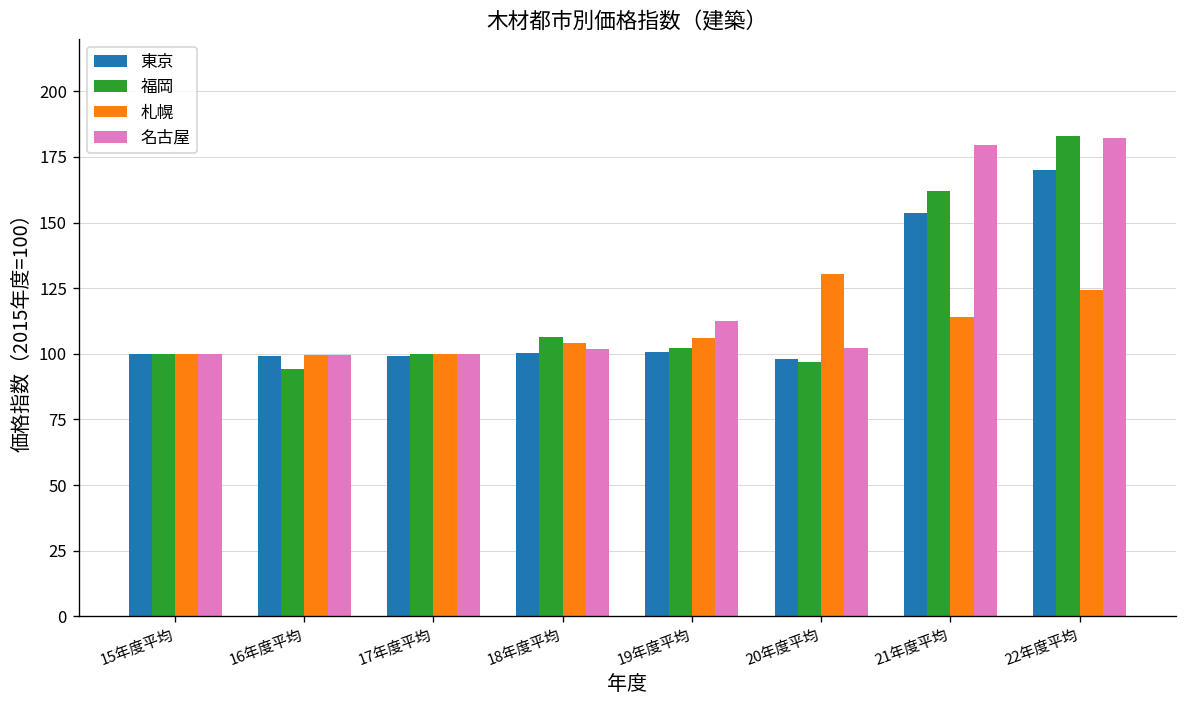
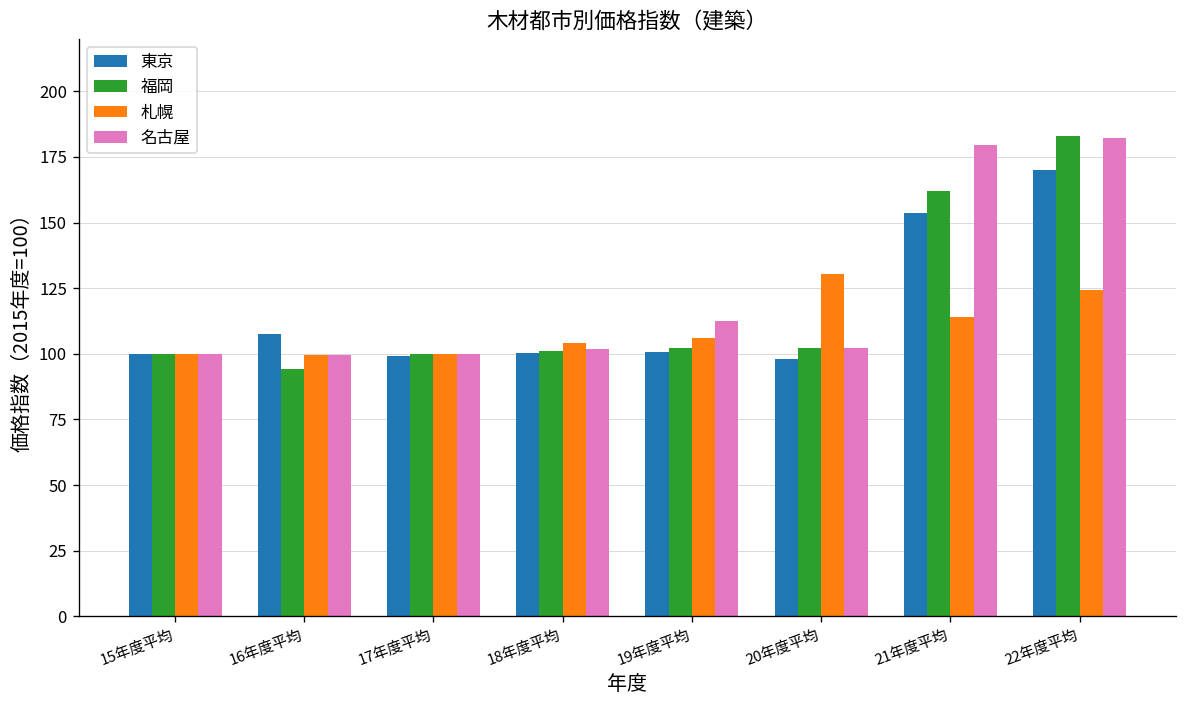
東京, 16年度平均: 99 -> 108
福岡, 18年度平均: 107 -> 101
福岡, 20年度平均: 97 -> 102
